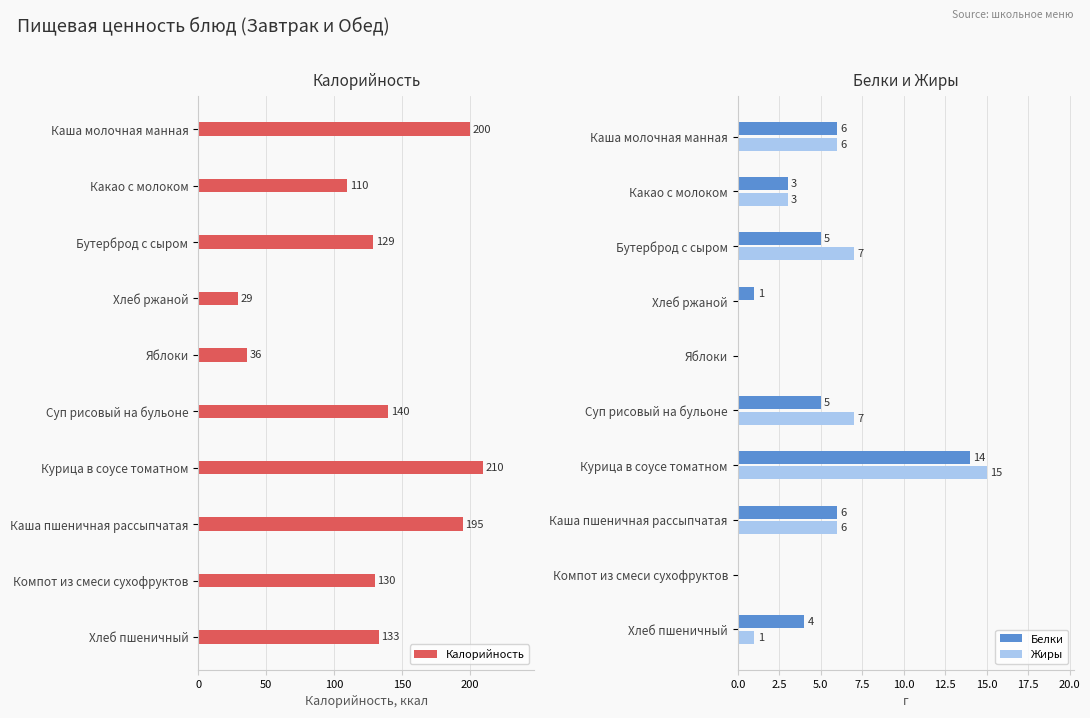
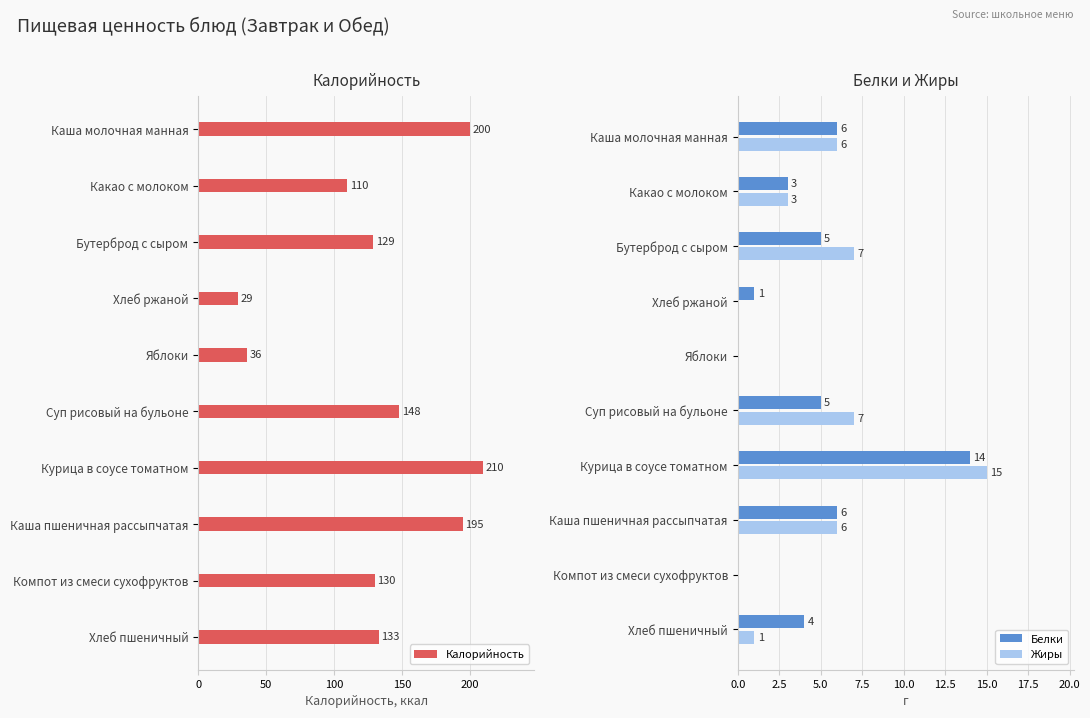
Калорийность, Суп рисовый на бульоне: 140 -> 148
